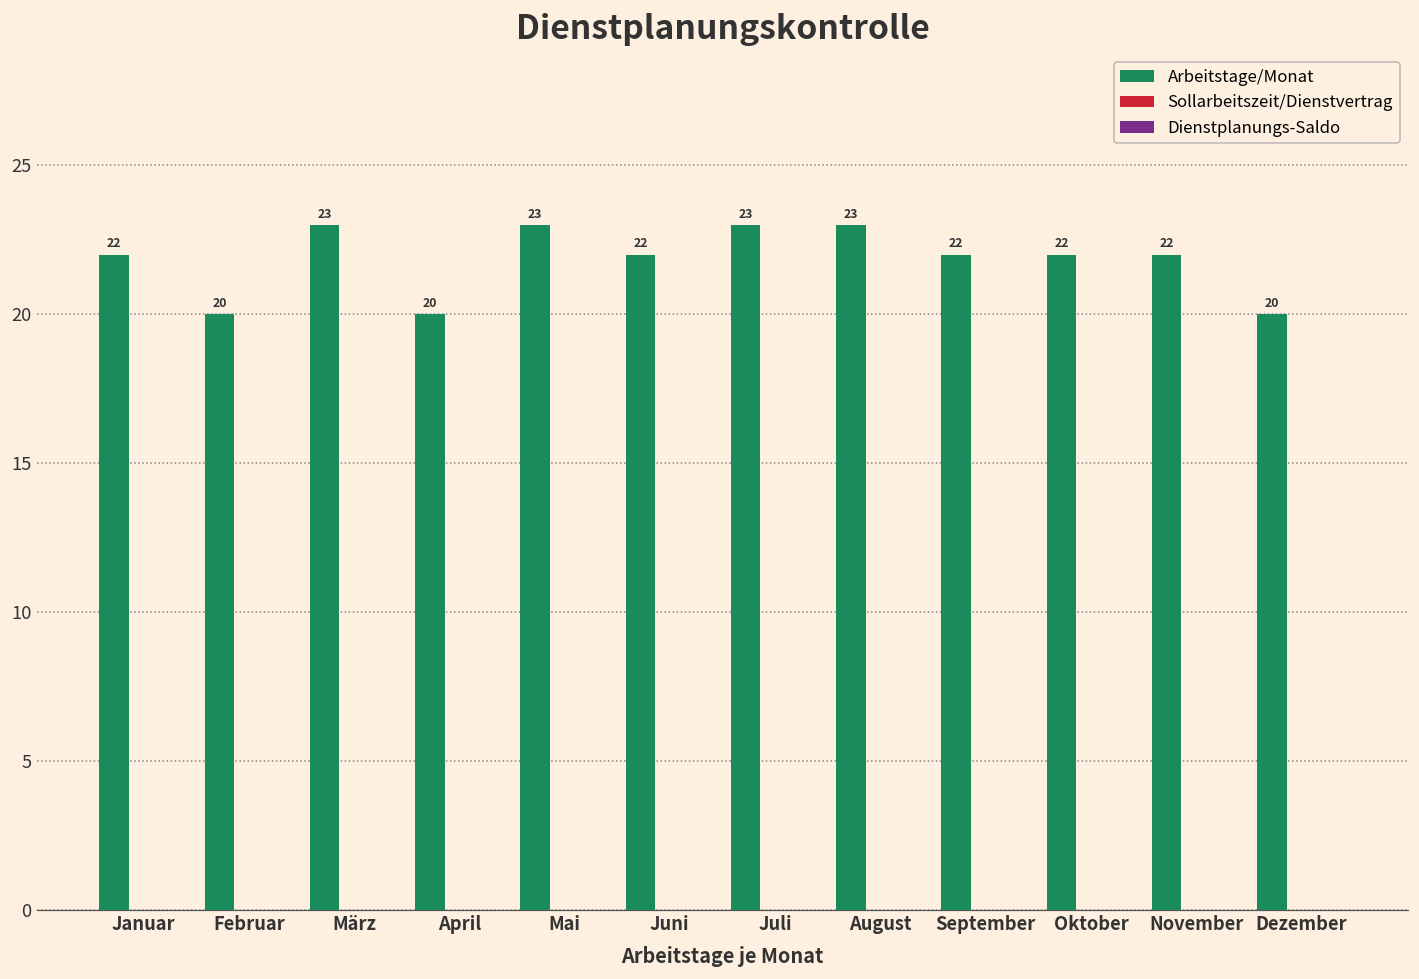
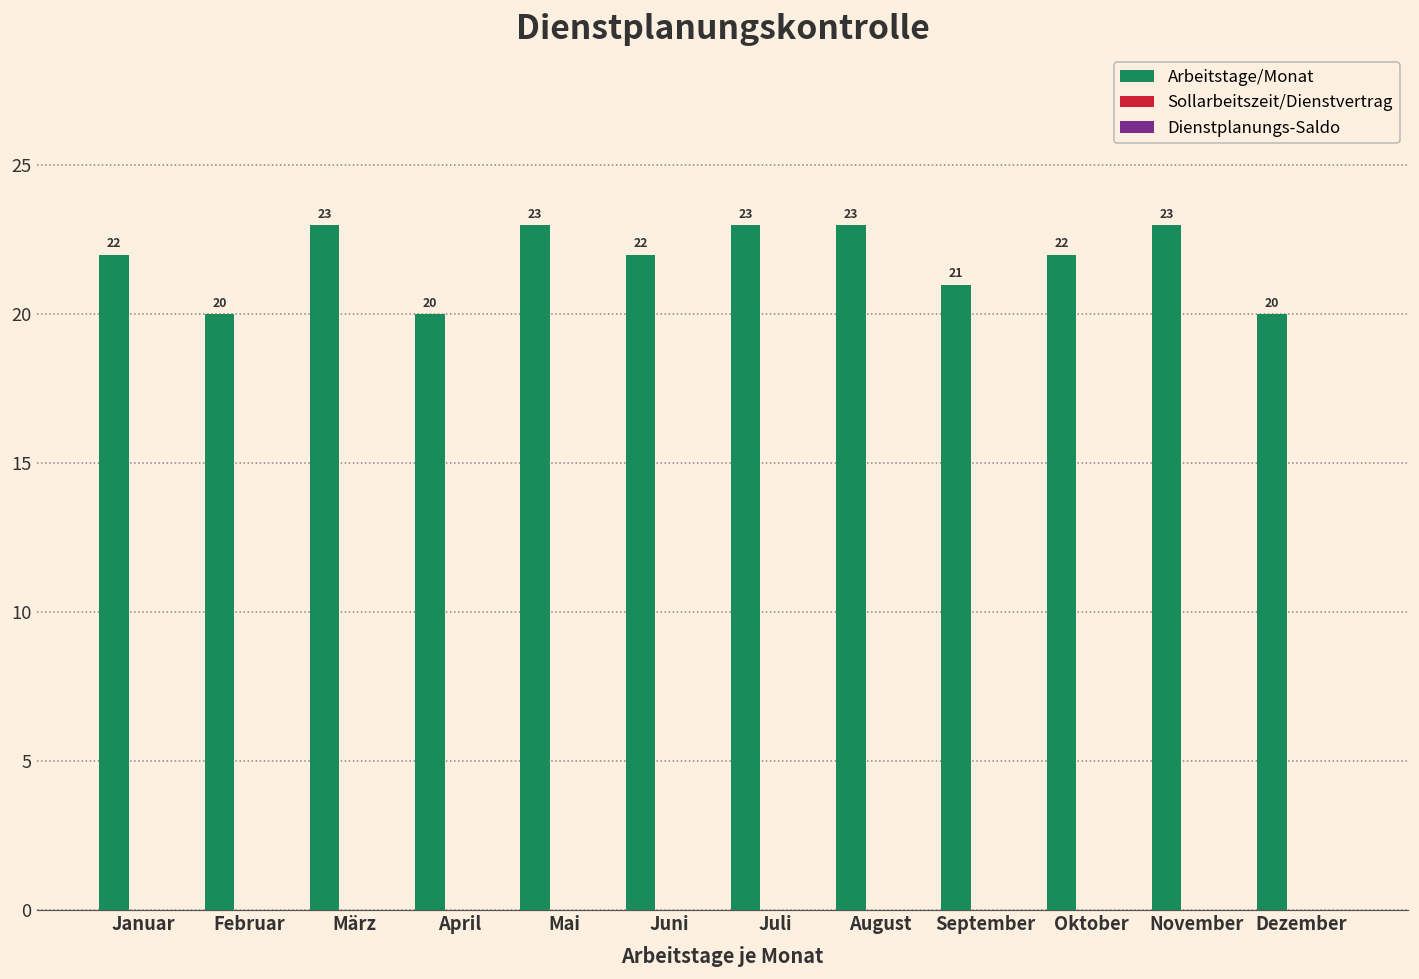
Arbeitstage/Monat, September: 22 -> 21
Arbeitstage/Monat, November: 22 -> 23
